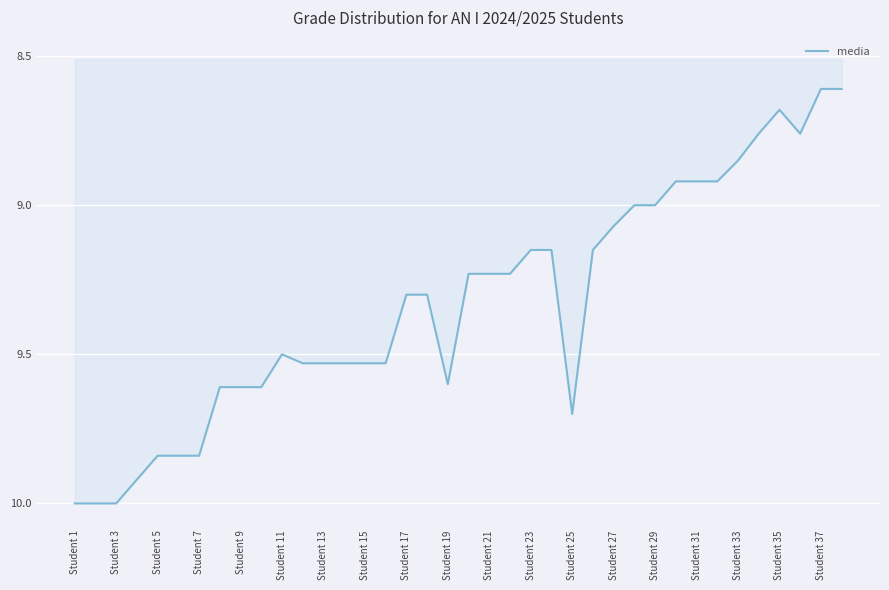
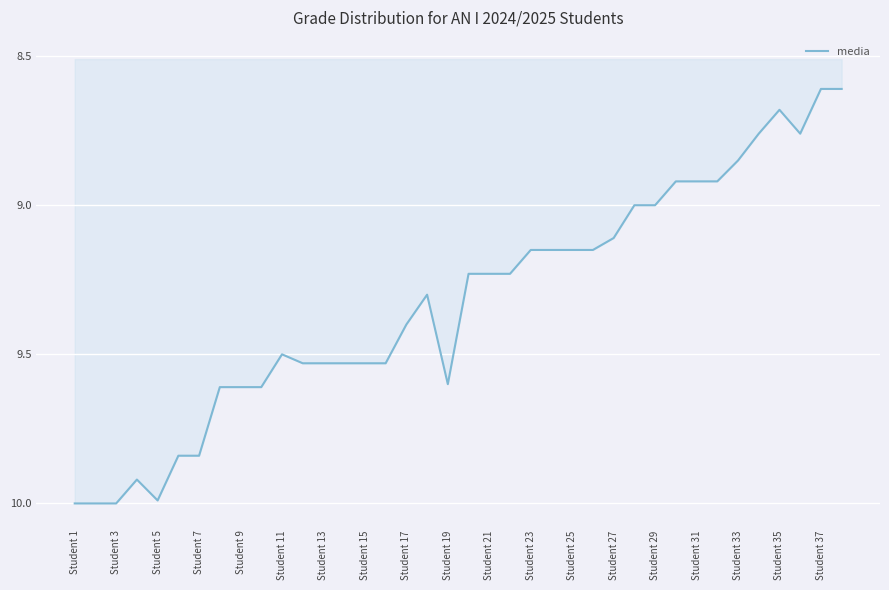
Student 5: 9.84 -> 9.99
Student 17: 9.3 -> 9.4
Student 25: 9.70 -> 9.15
Student 27: 9.07 -> 9.11
